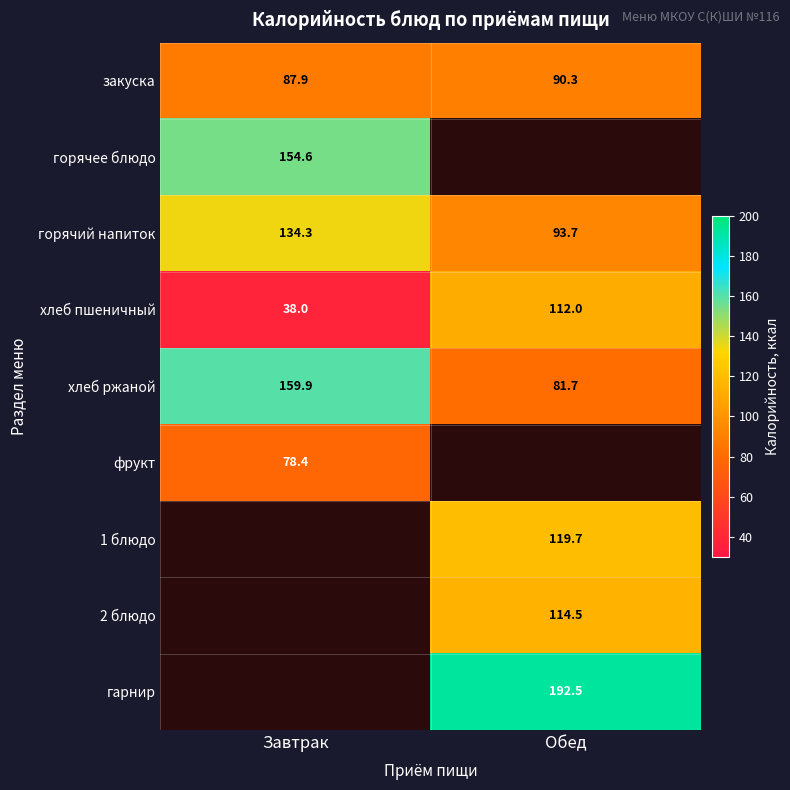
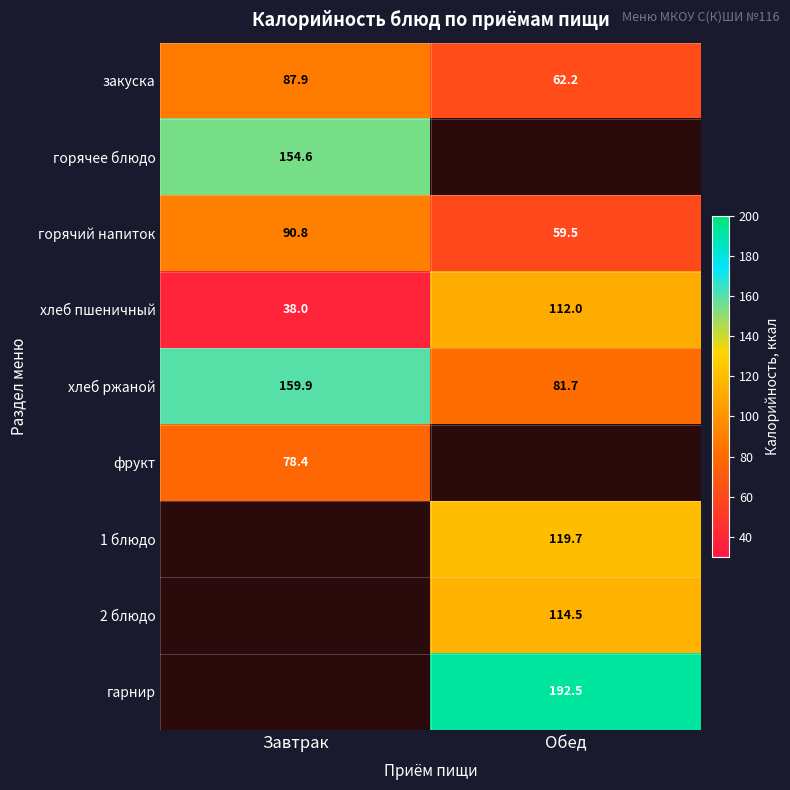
закуска, Обед: 90.3 -> 62.2
горячий напиток, Завтрак: 134.3 -> 90.8
горячий напиток, Обед: 93.7 -> 59.5
